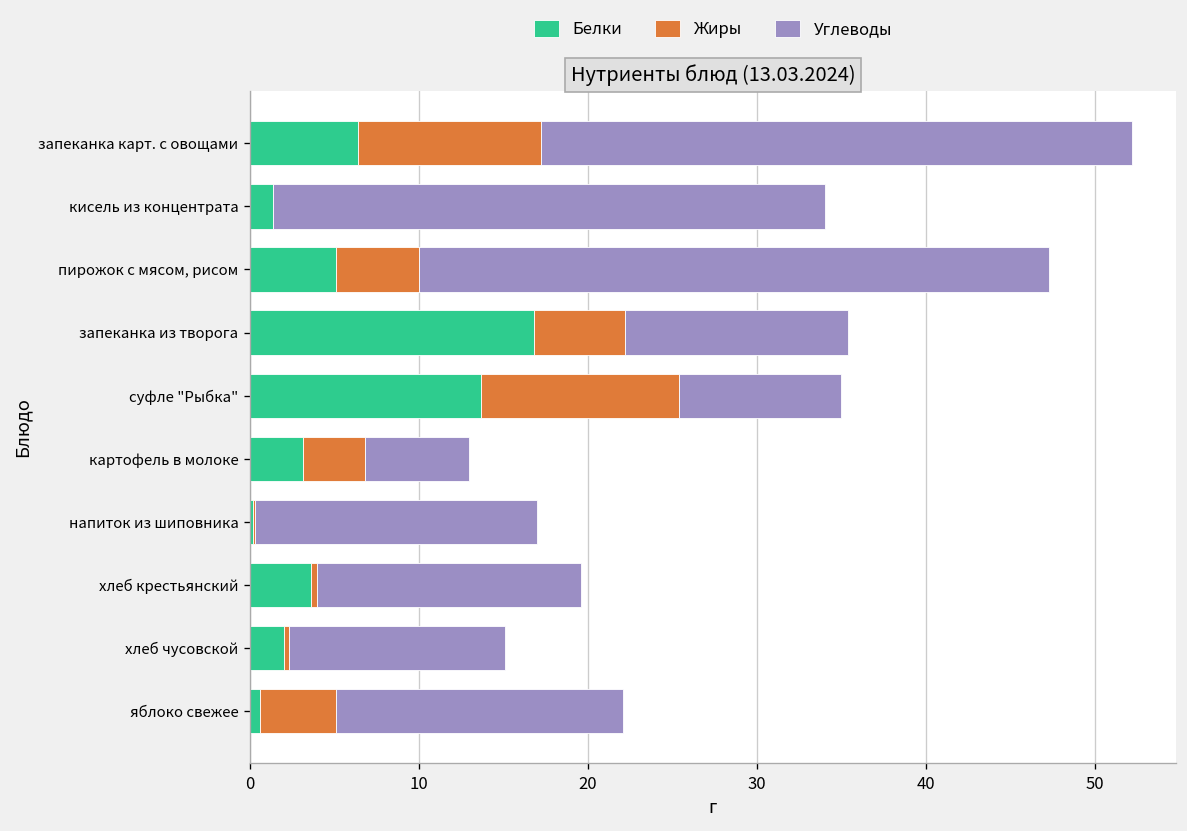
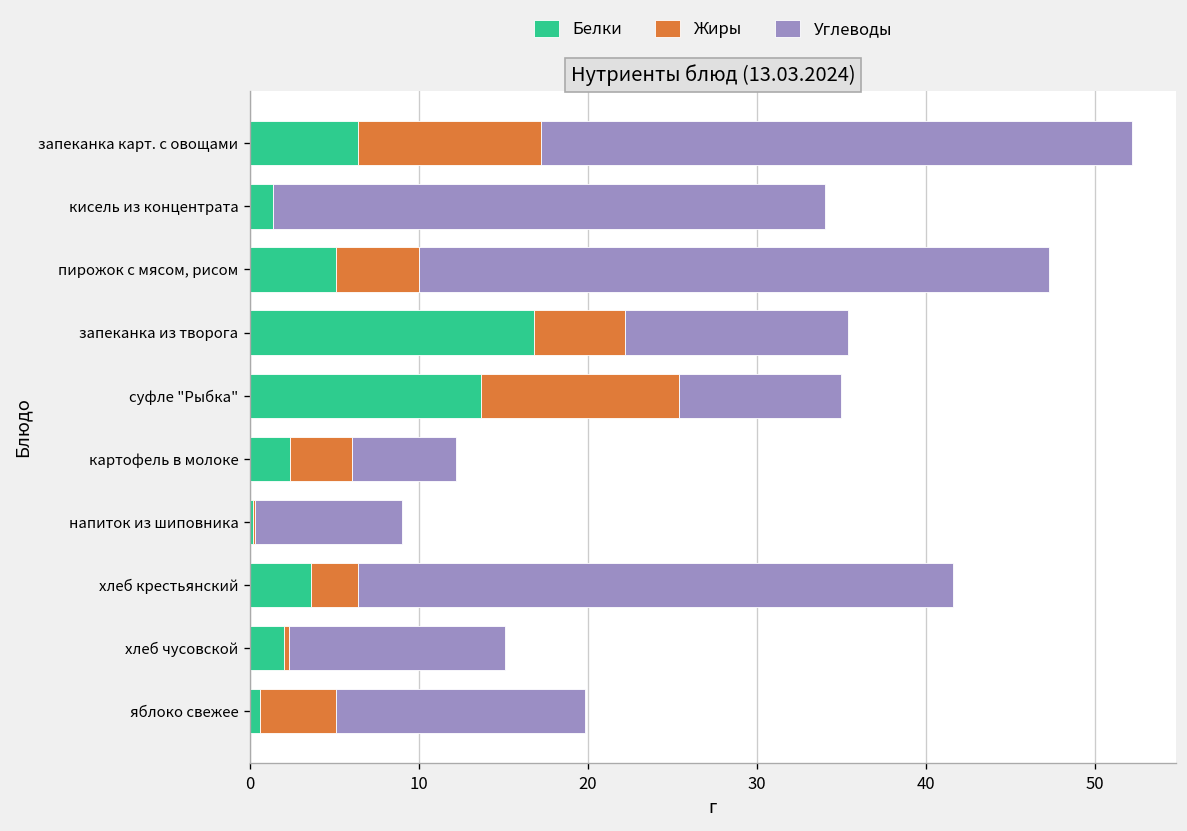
Белки, картофель в молоке: 3.1 -> 2.4
Углеводы, напиток из шиповника: 16.7 -> 8.7
Жиры, хлеб крестьянский: 0.4 -> 2.8
Углеводы, хлеб крестьянский: 15.6 -> 35.2
Углеводы, яблоко свежее: 17.0 -> 14.7
